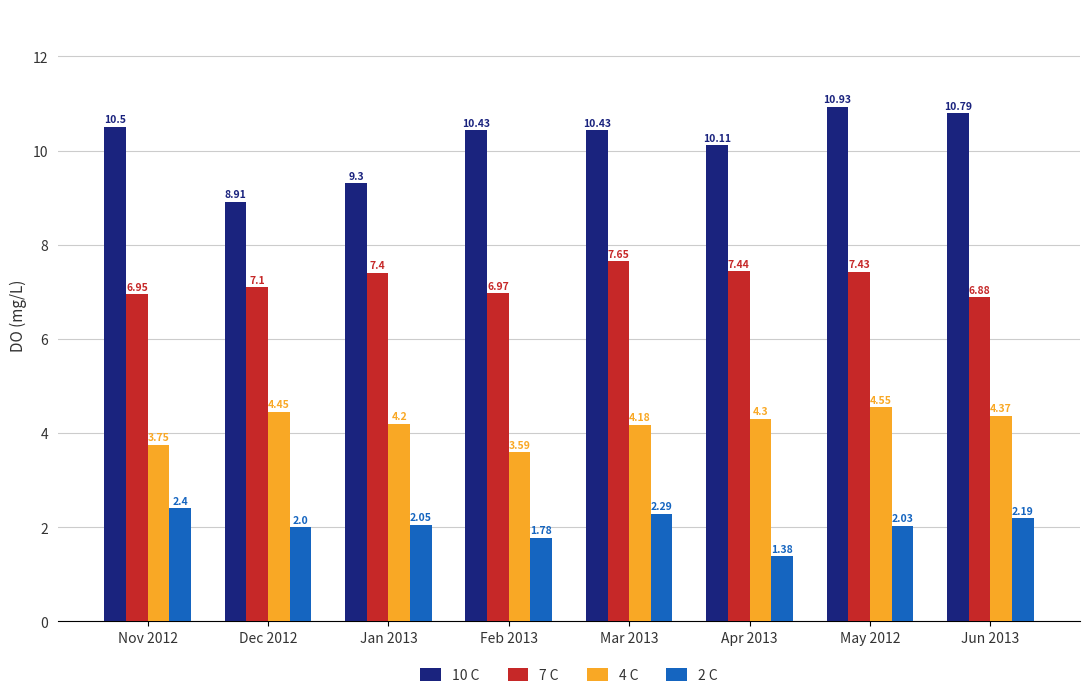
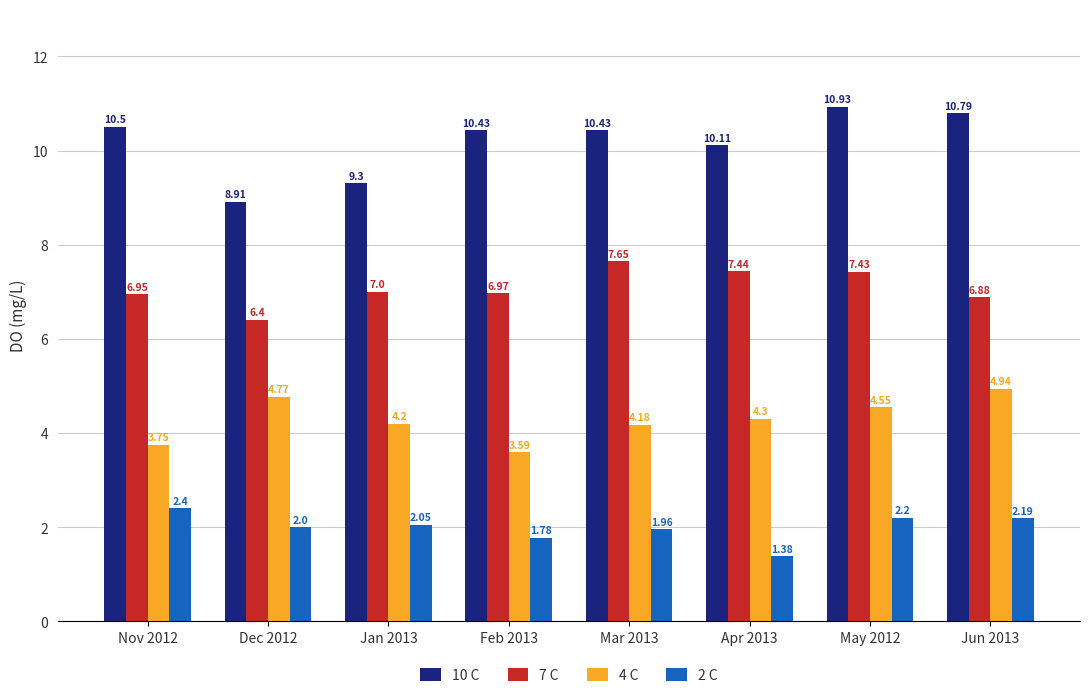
7 C, Dec 2012: 7.1 -> 6.4
4 C, Dec 2012: 4.45 -> 4.77
7 C, Jan 2013: 7.4 -> 7.0
2 C, Mar 2013: 2.29 -> 1.96
2 C, May 2012: 2.03 -> 2.2
4 C, Jun 2013: 4.37 -> 4.94
